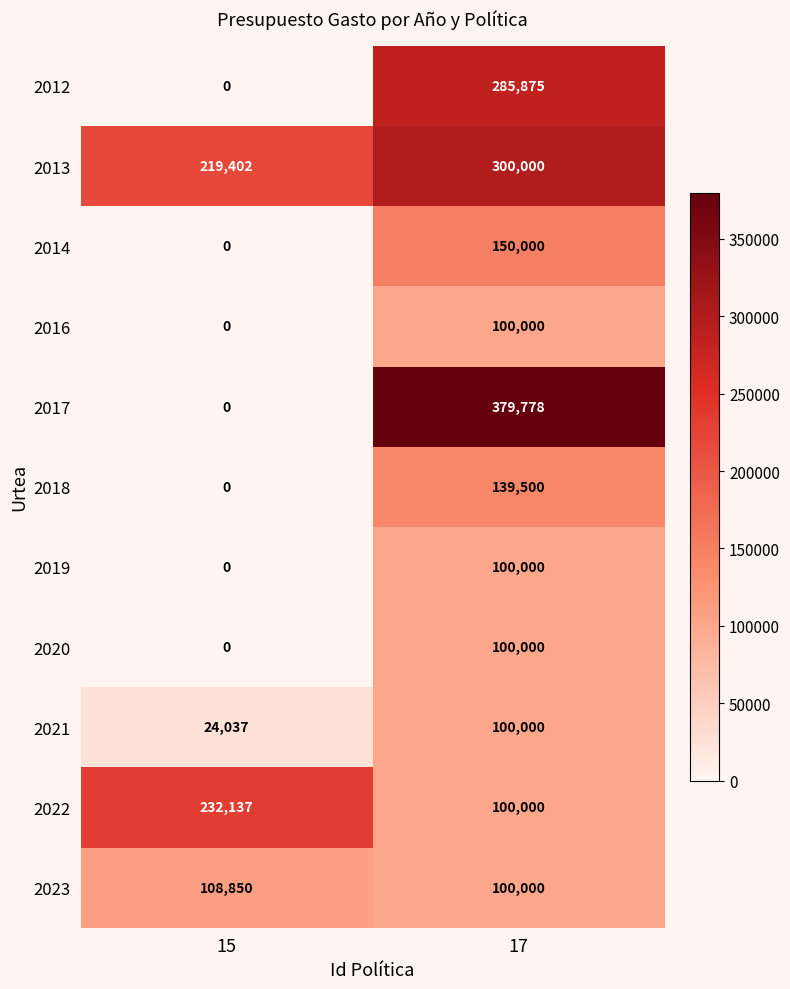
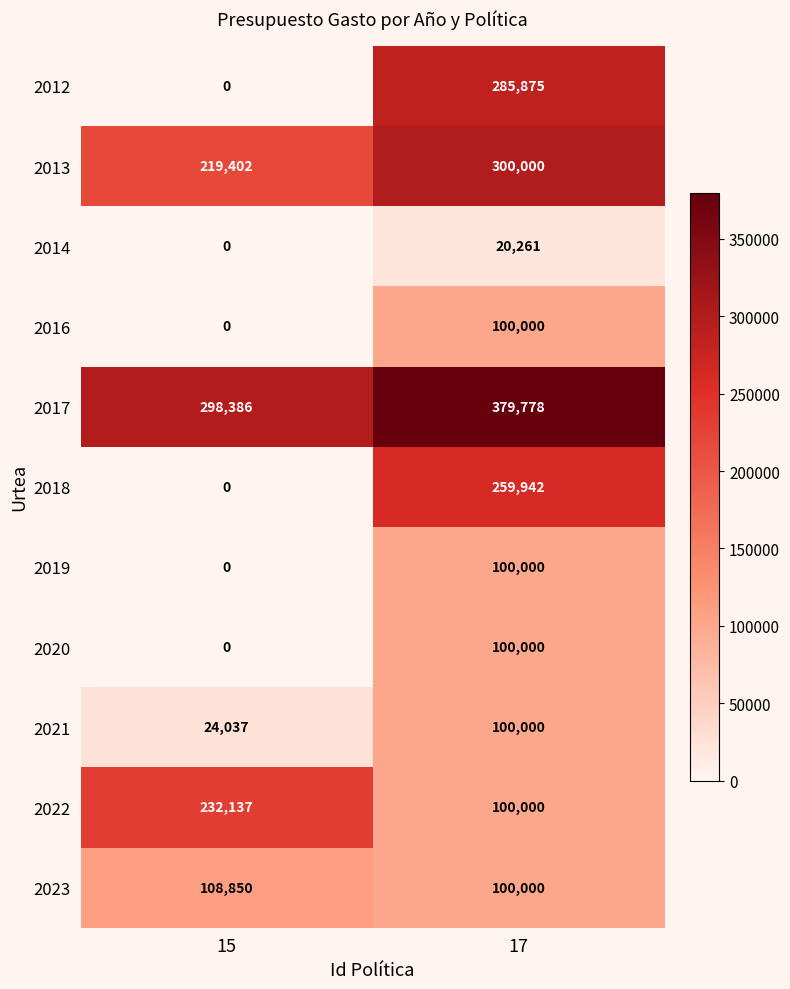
2014, 17: 150,000 -> 20,261
2017, 15: 0 -> 298,386
2018, 17: 139,500 -> 259,942
